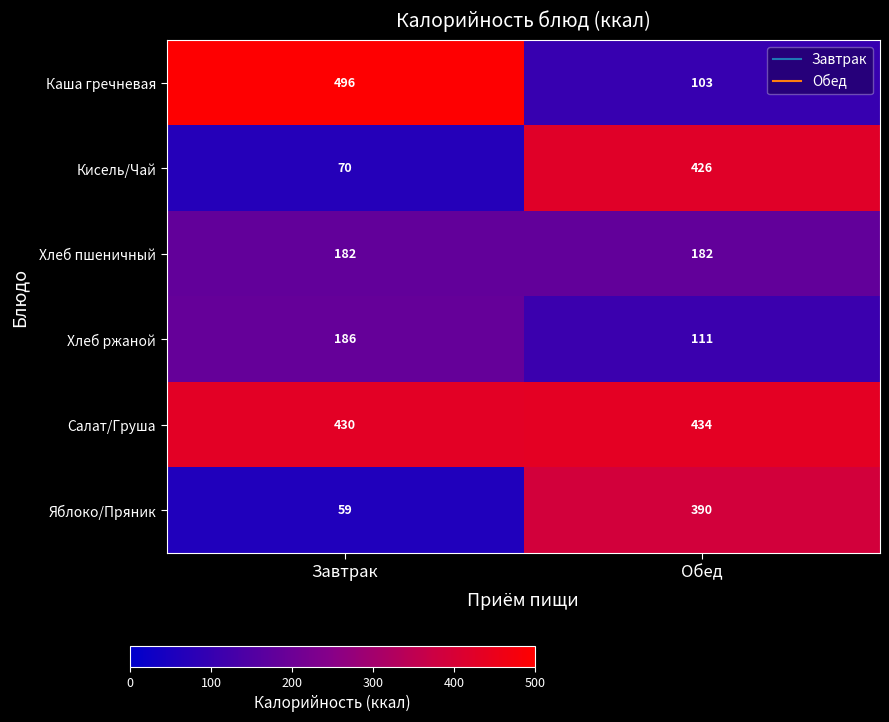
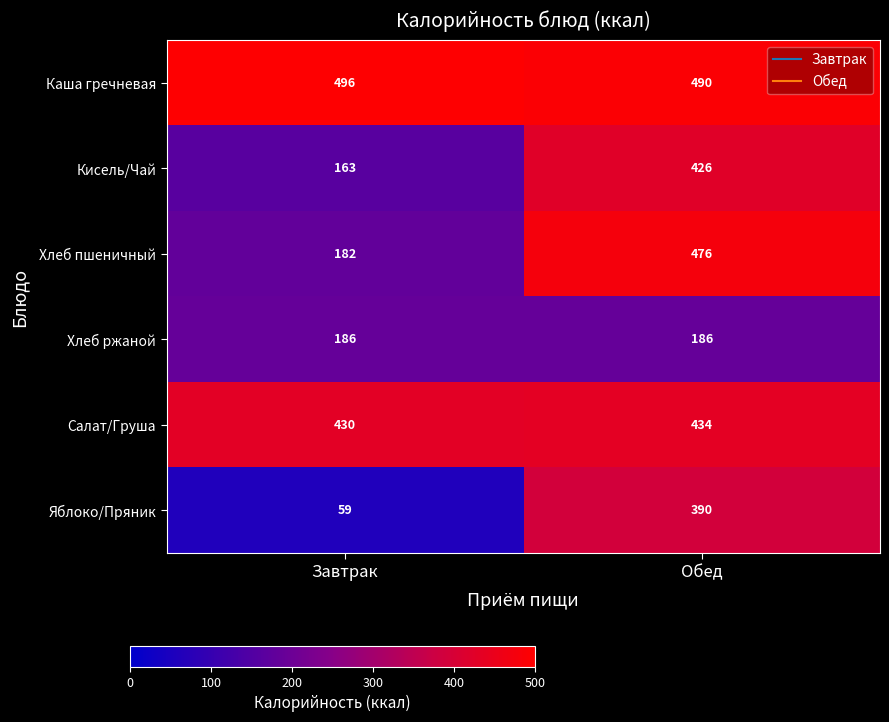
Каша гречневая, Обед: 103 -> 490
Кисель/Чай, Завтрак: 70 -> 163
Хлеб пшеничный, Обед: 182 -> 476
Хлеб ржаной, Обед: 111 -> 186
